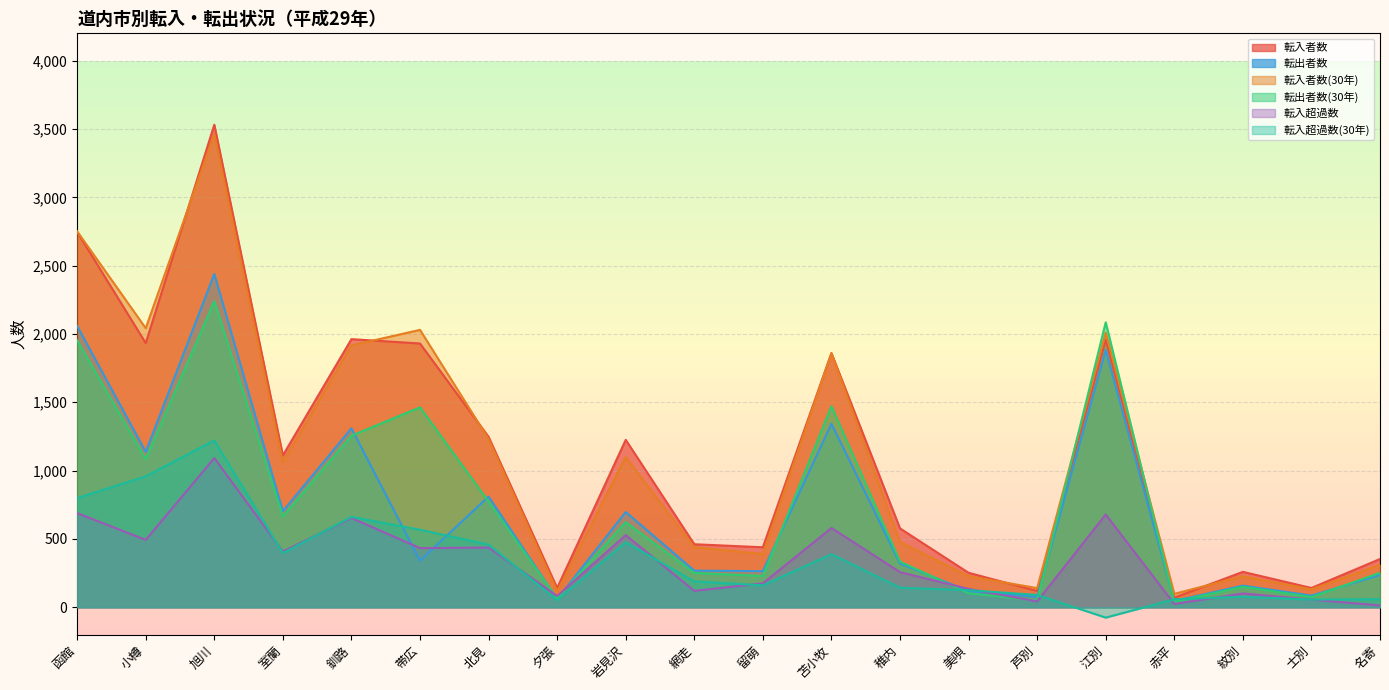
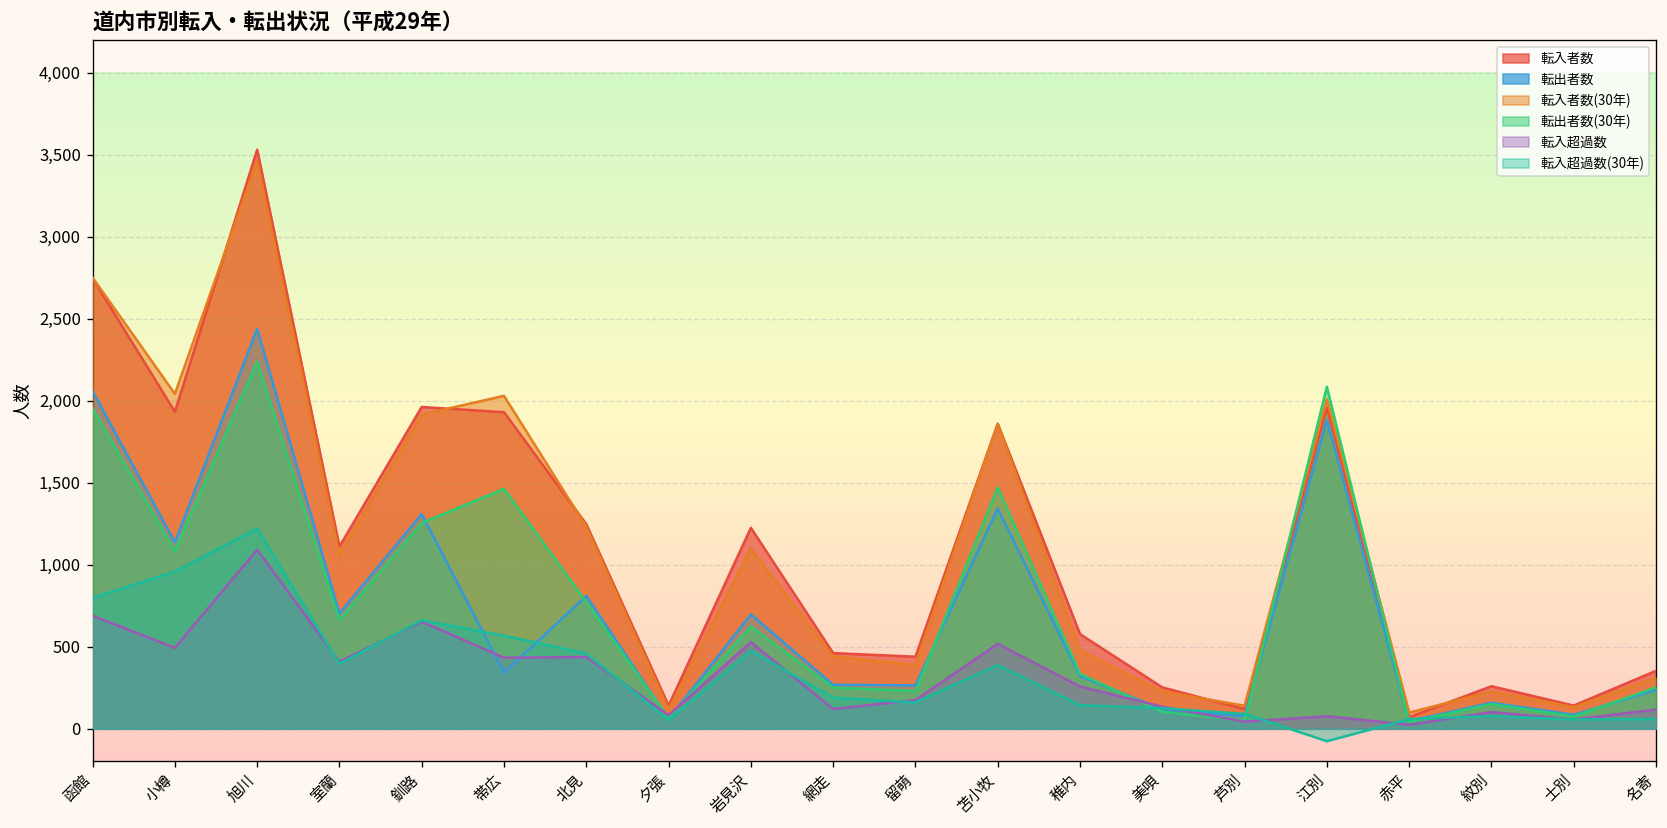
転入超過数, 苫小牧: 580 -> 520
転入超過数, 江別: 680 -> 80
転入超過数, 名寄: 10 -> 120
